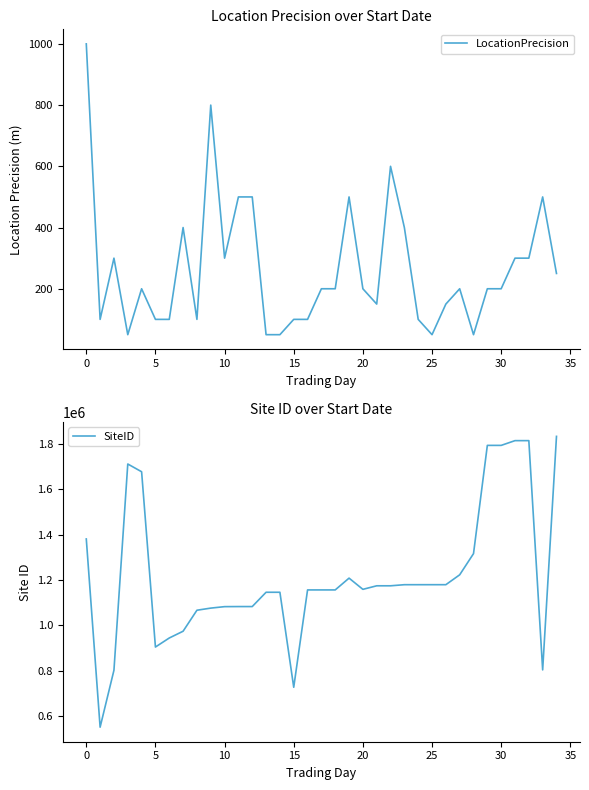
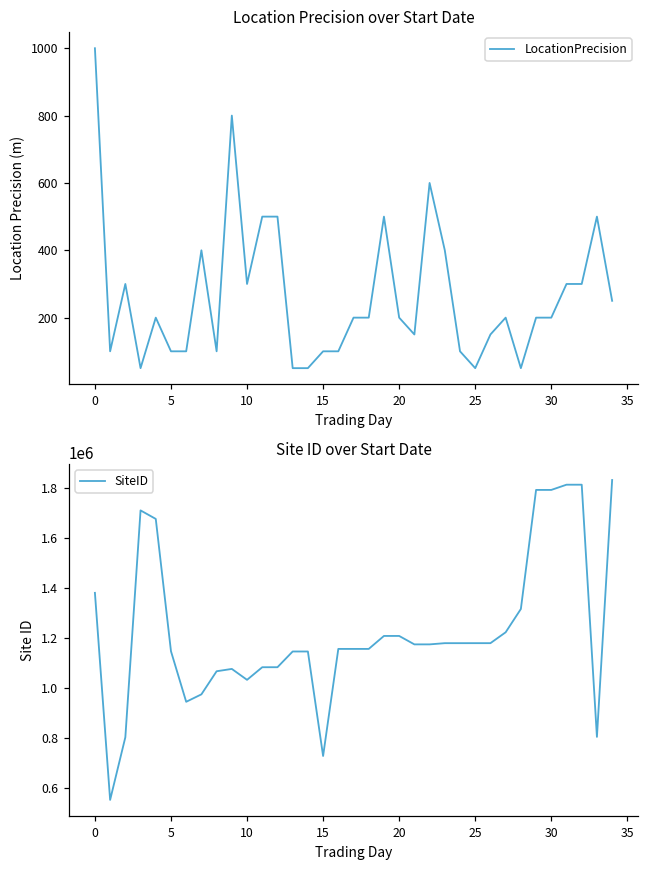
Site ID over Start Date, 5: 910000 -> 1150000
Site ID over Start Date, 10: 1080000 -> 1030000
Site ID over Start Date, 20: 1160000 -> 1210000
